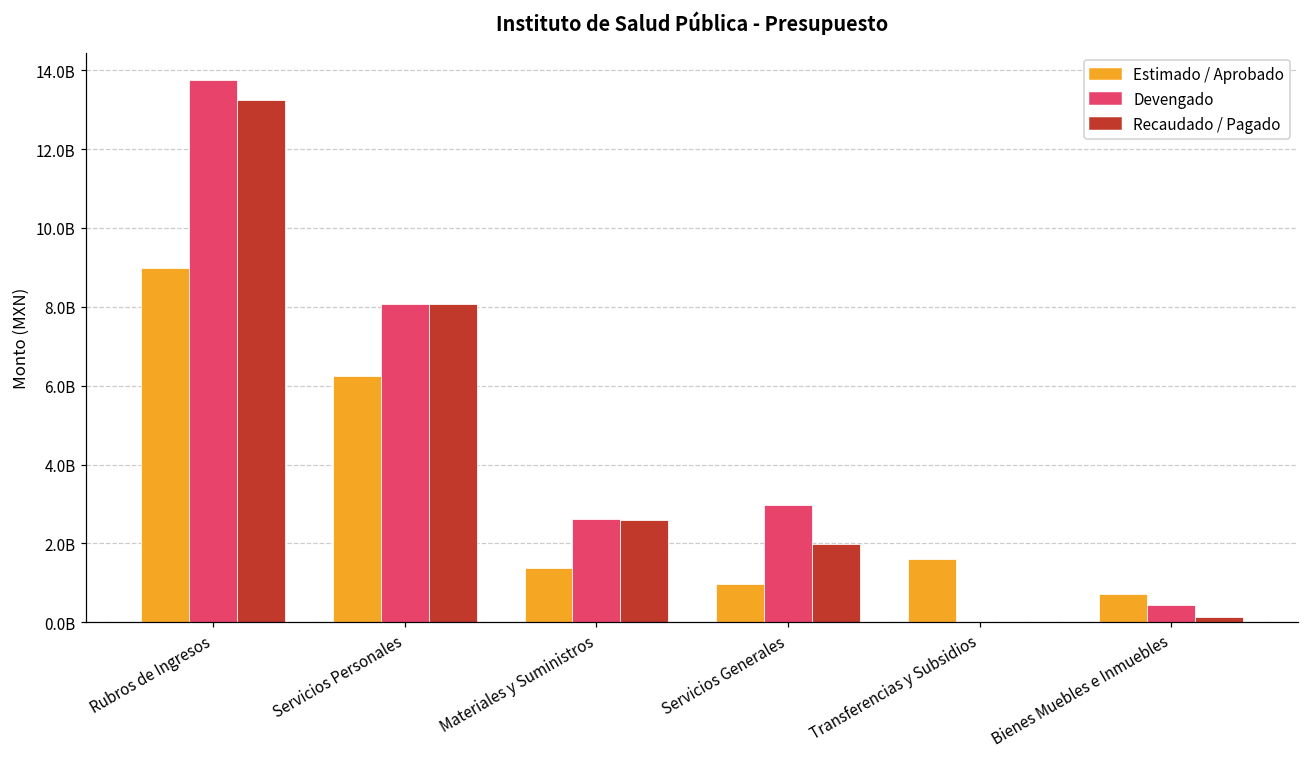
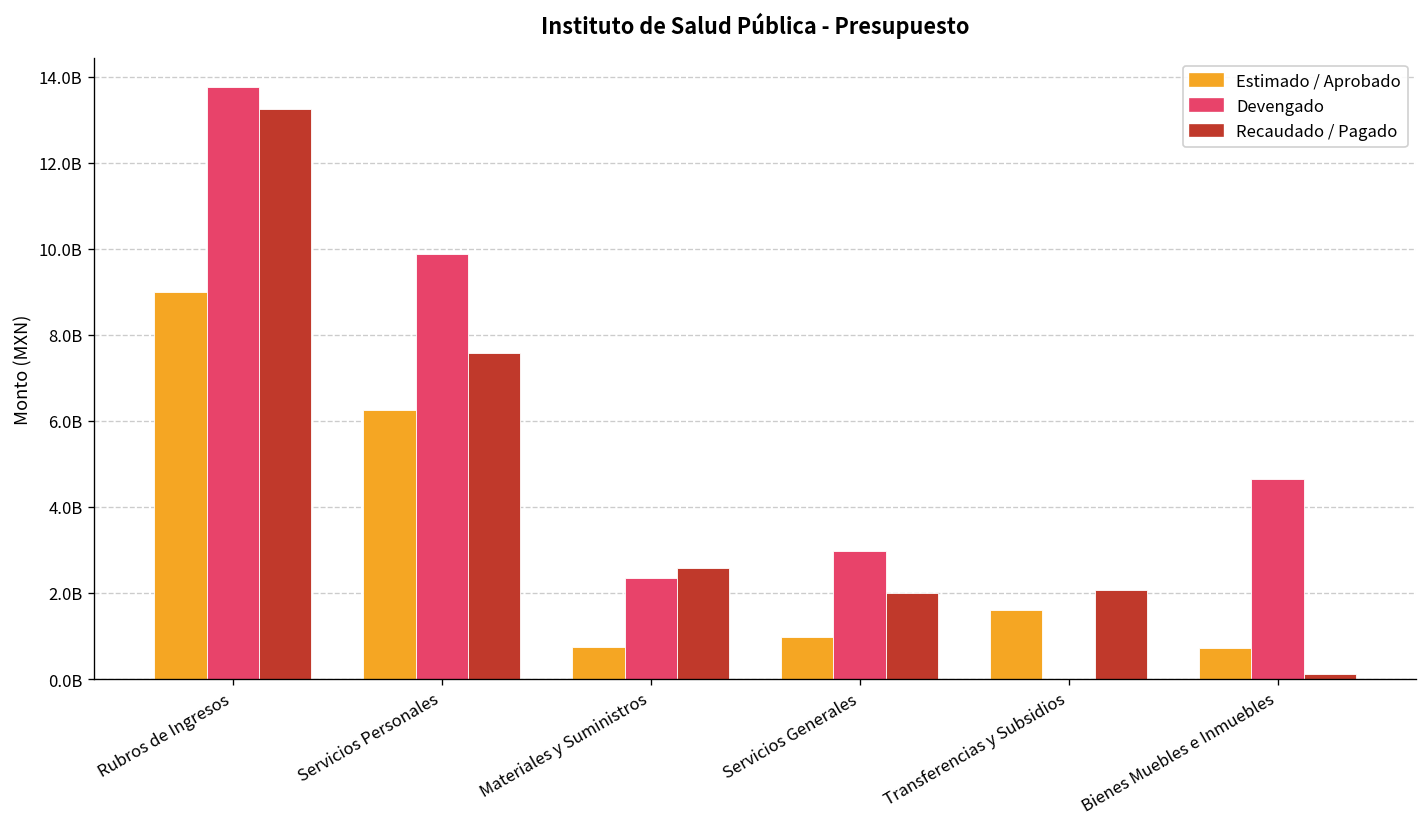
Devengado, Servicios Personales: 8100000000 -> 9900000000
Recaudado / Pagado, Servicios Personales: 8100000000 -> 7600000000
Estimado / Aprobado, Materiales y Suministros: 1400000000 -> 700000000
Devengado, Materiales y Suministros: 2600000000 -> 2300000000
Recaudado / Pagado, Transferencias y Subsidios: 0 -> 2100000000
Devengado, Bienes Muebles e Inmuebles: 500000000 -> 4700000000
